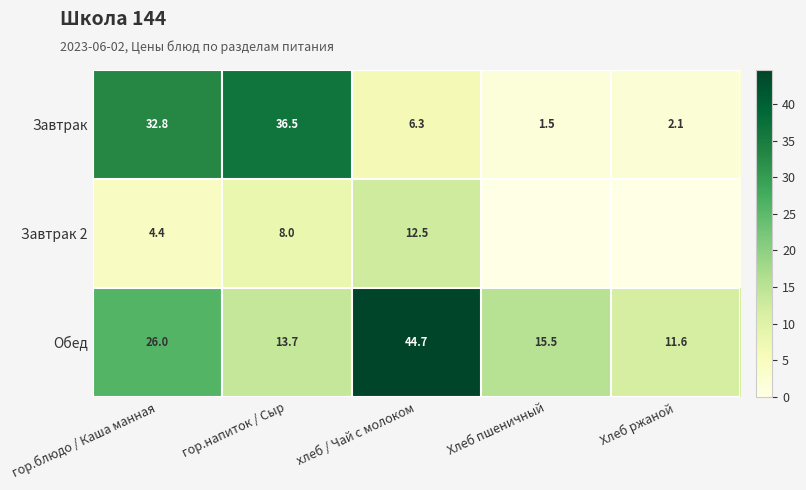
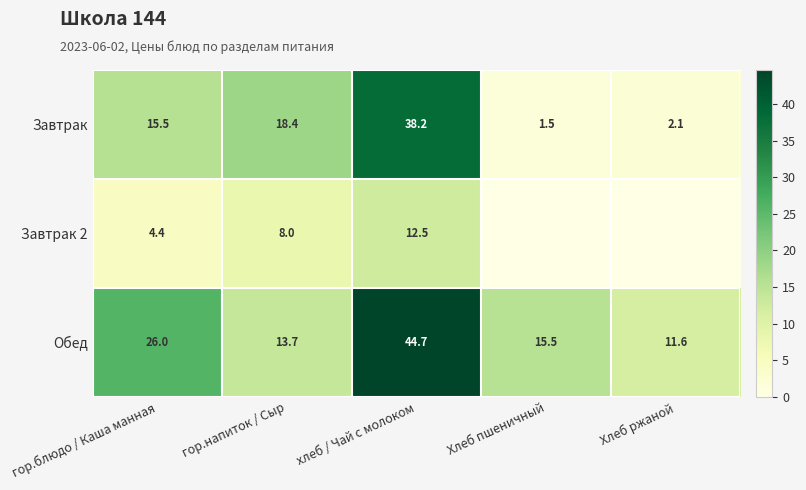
Завтрак, гор.блюдо / Каша манная: 32.8 -> 15.5
Завтрак, гор.напиток / Сыр: 36.5 -> 18.4
Завтрак, хлеб / Чай с молоком: 6.3 -> 38.2
